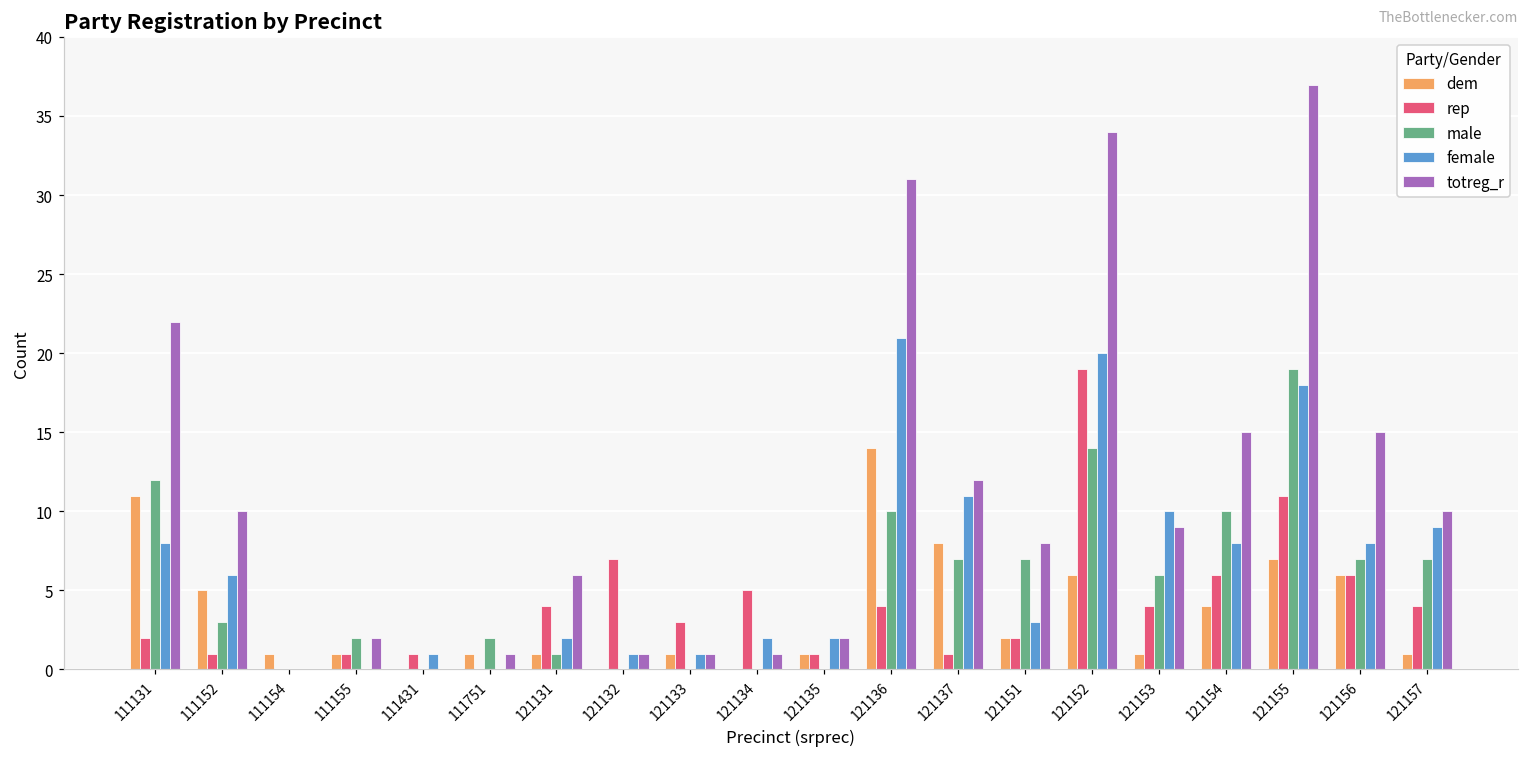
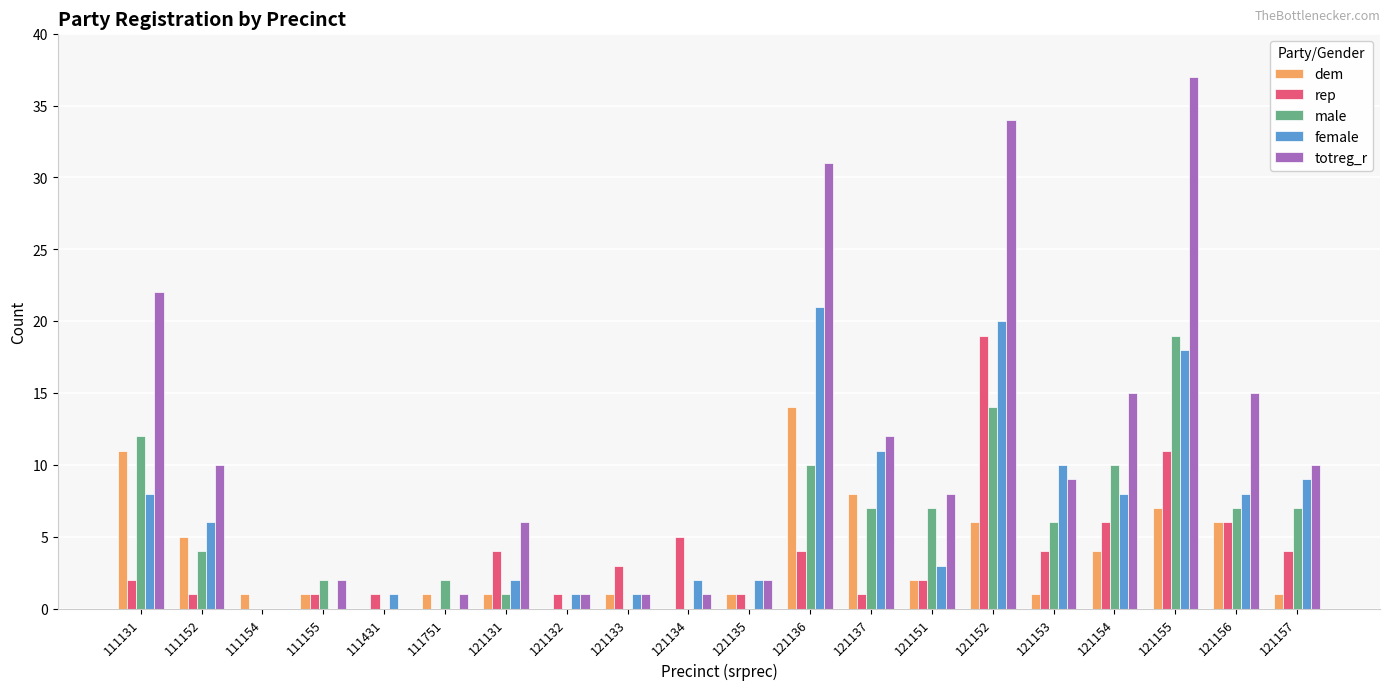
male, 111152: 3 -> 4
rep, 121132: 7 -> 1
